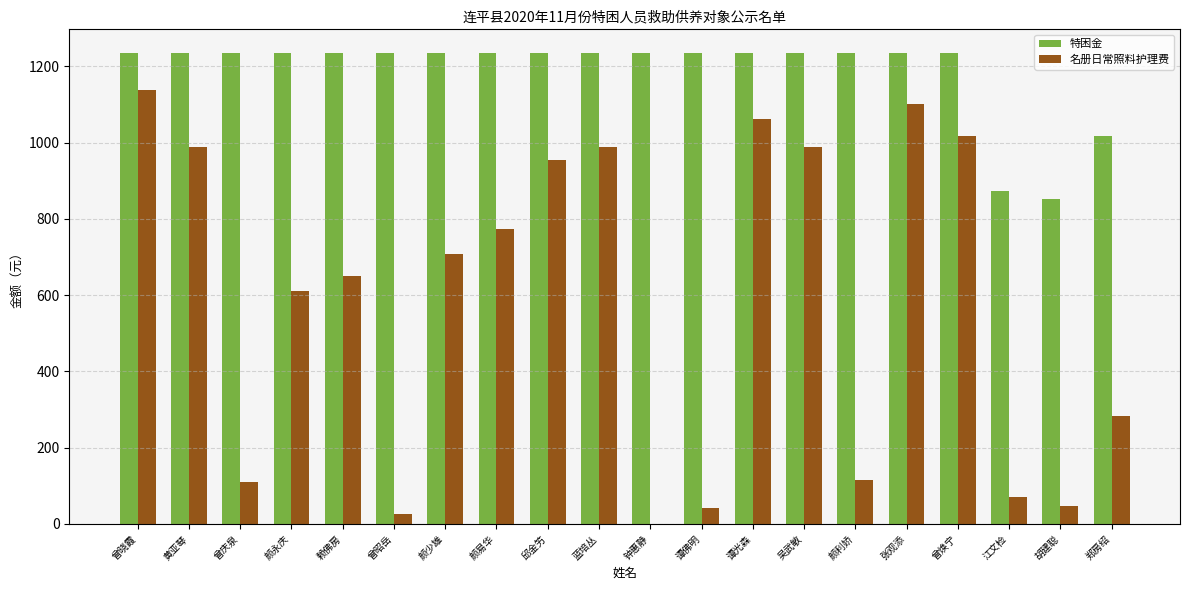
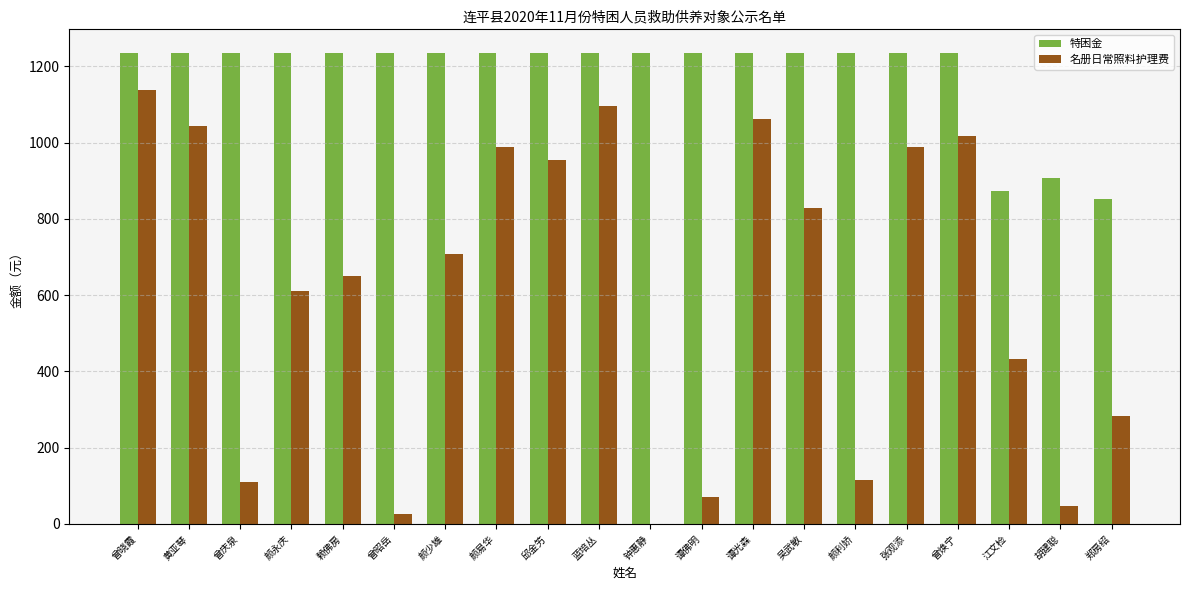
名册日常照料护理费, 黄亚琴: 990 -> 1040
名册日常照料护理费, 颜易华: 770 -> 990
名册日常照料护理费, 蓝培丛: 990 -> 1100
名册日常照料护理费, 谭佛明: 40 -> 70
名册日常照料护理费, 吴武敏: 990 -> 830
名册日常照料护理费, 张观添: 1100 -> 990
名册日常照料护理费, 江文检: 70 -> 430
特困金, 胡建聪: 850 -> 910
特困金, 郑房绍: 1020 -> 850
